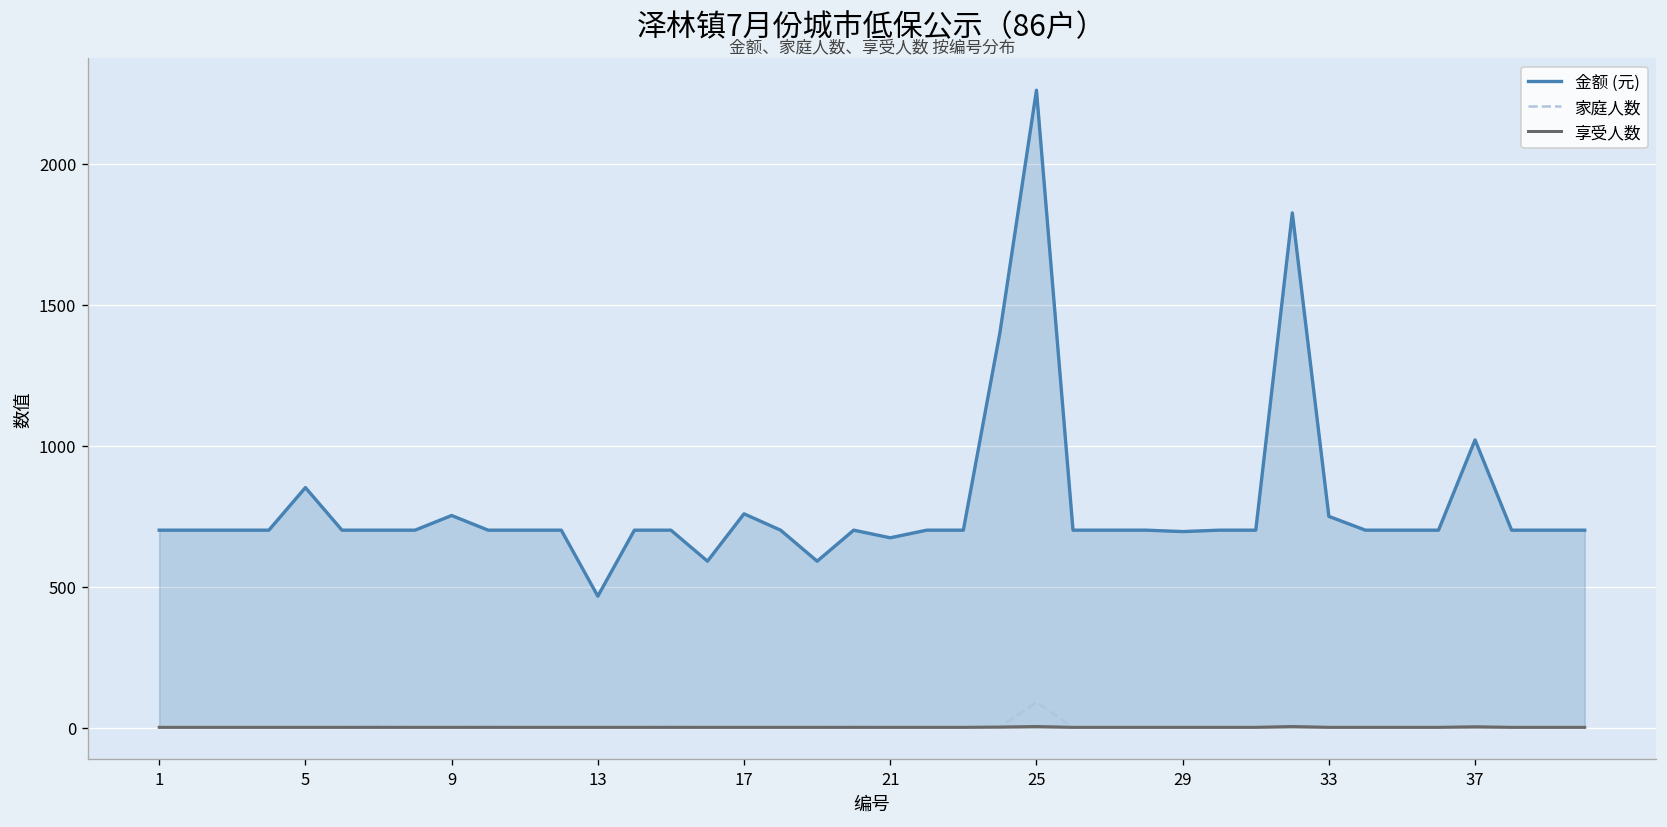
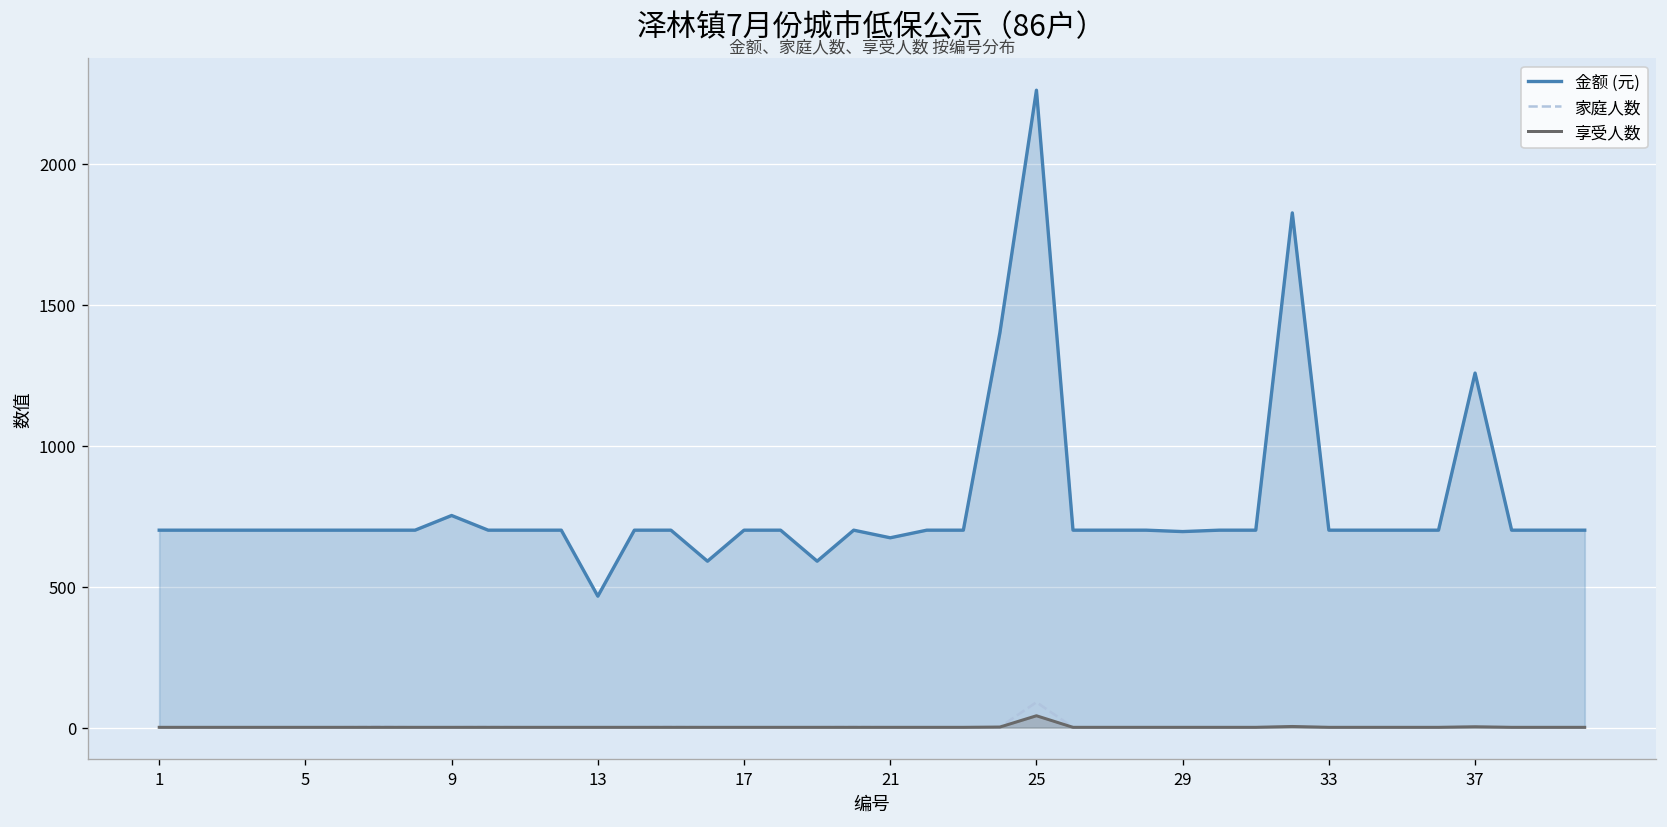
金额 (元), 5: 850 -> 700
金额 (元), 17: 760 -> 700
享受人数, 25: 0 -> 40
金额 (元), 33: 750 -> 700
金额 (元), 37: 1020 -> 1260
